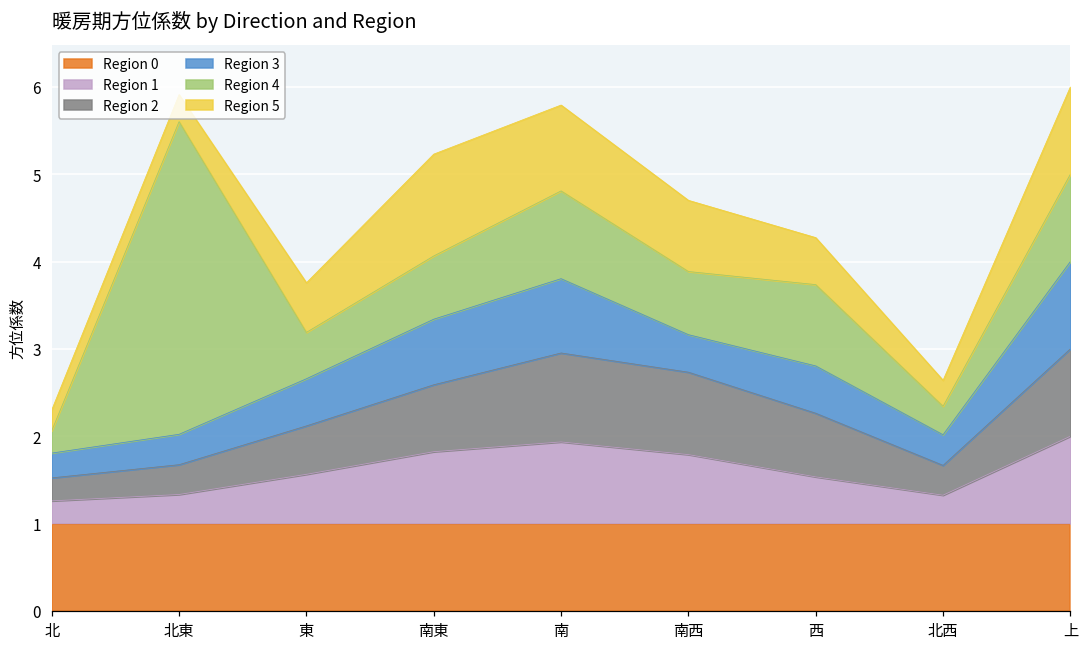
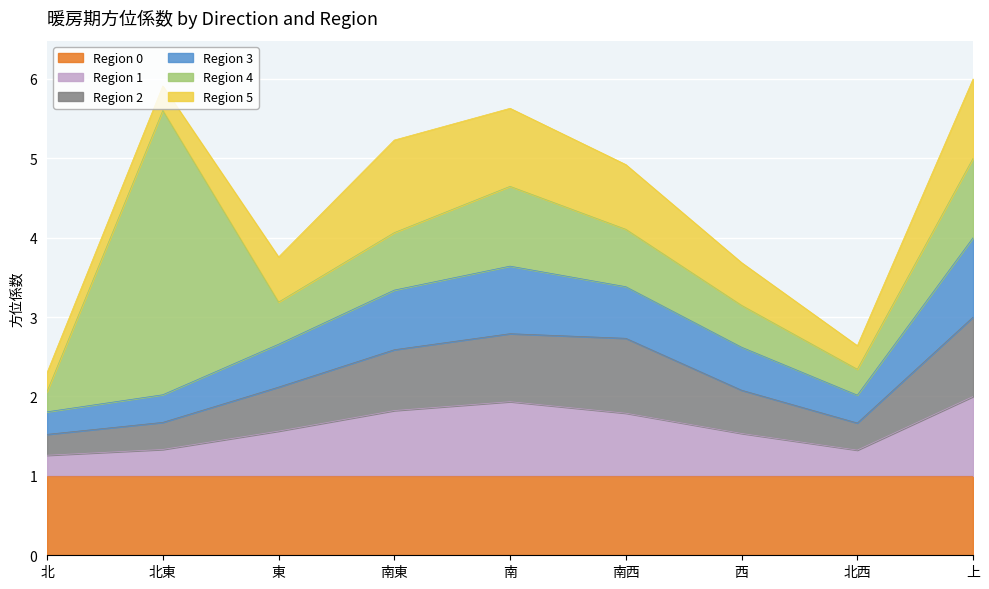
Region 2, 南: 1.0 -> 0.9
Region 3, 南西: 0.4 -> 0.6
Region 2, 西: 0.7 -> 0.5
Region 4, 西: 0.9 -> 0.5
